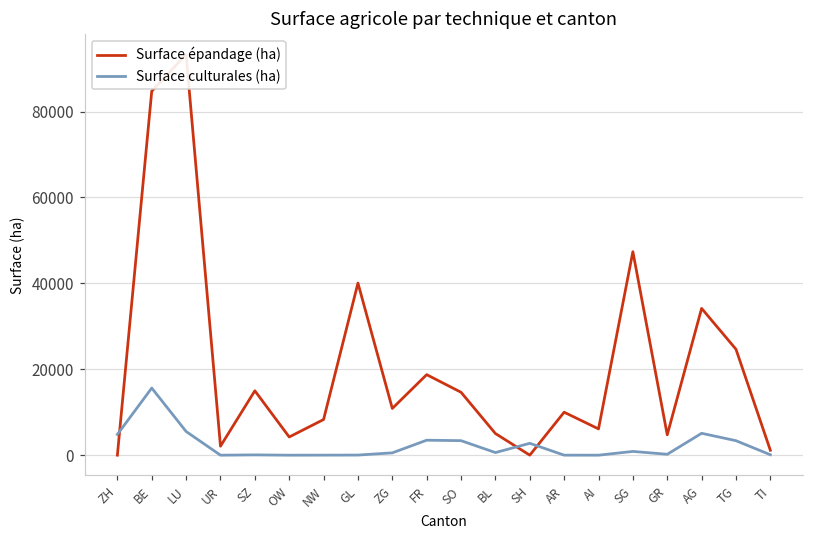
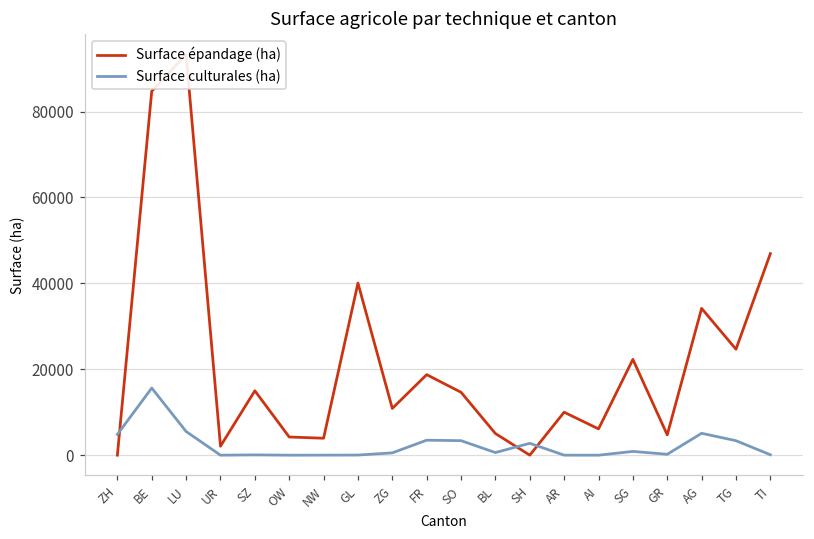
Surface épandage (ha), NW: 8000 -> 4000
Surface épandage (ha), SG: 47000 -> 22000
Surface épandage (ha), TI: 1000 -> 47000
